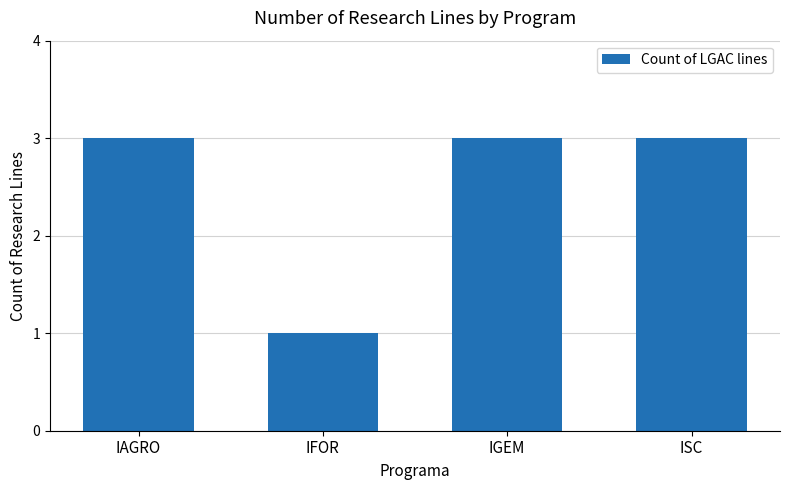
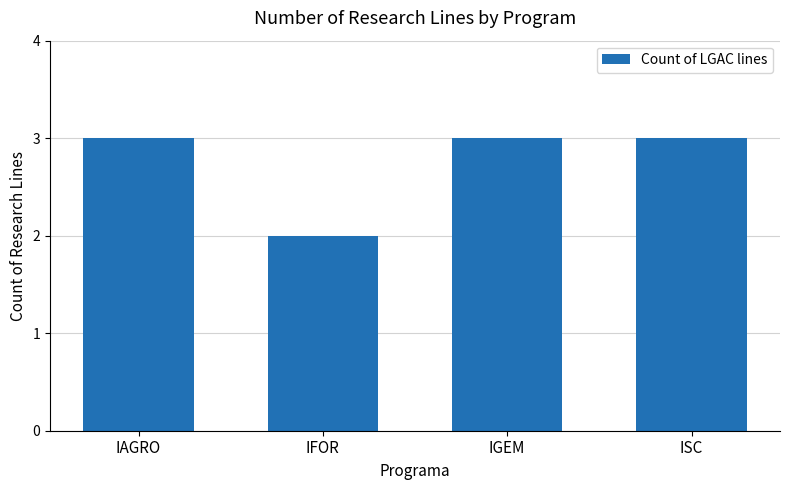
IFOR: 1 -> 2
